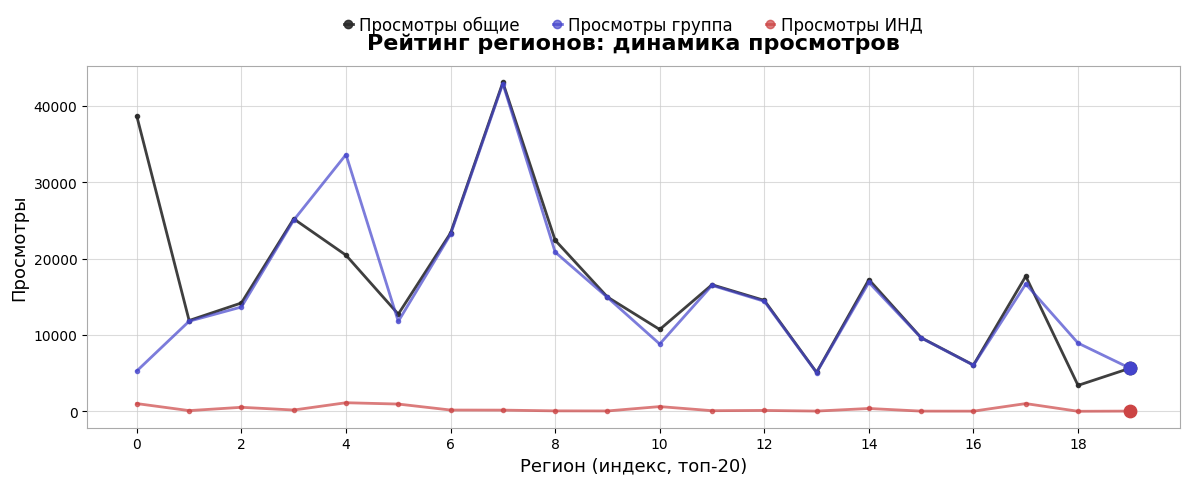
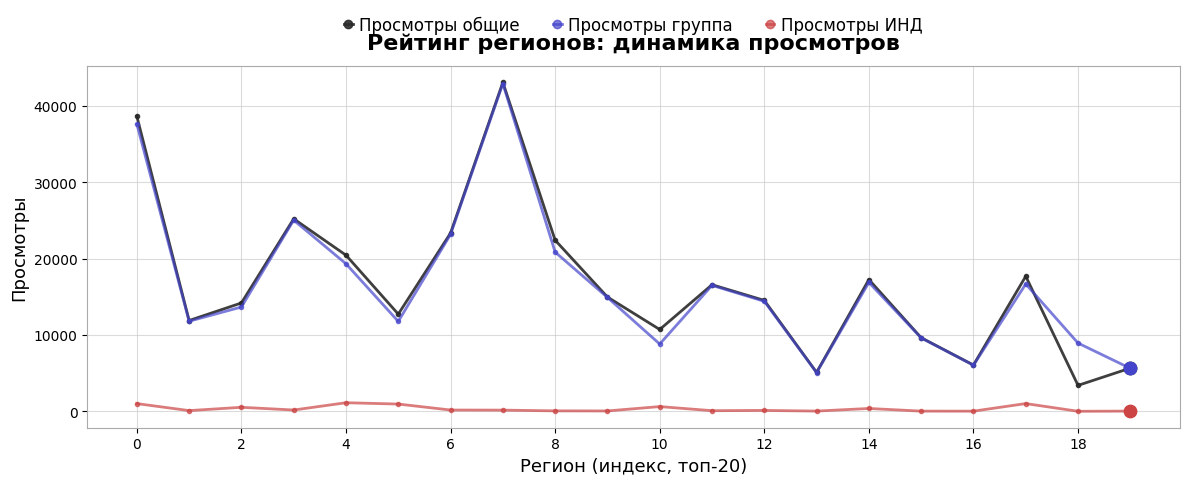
Просмотры группа, 0: 5000 -> 38000
Просмотры группа, 4: 34000 -> 19000
